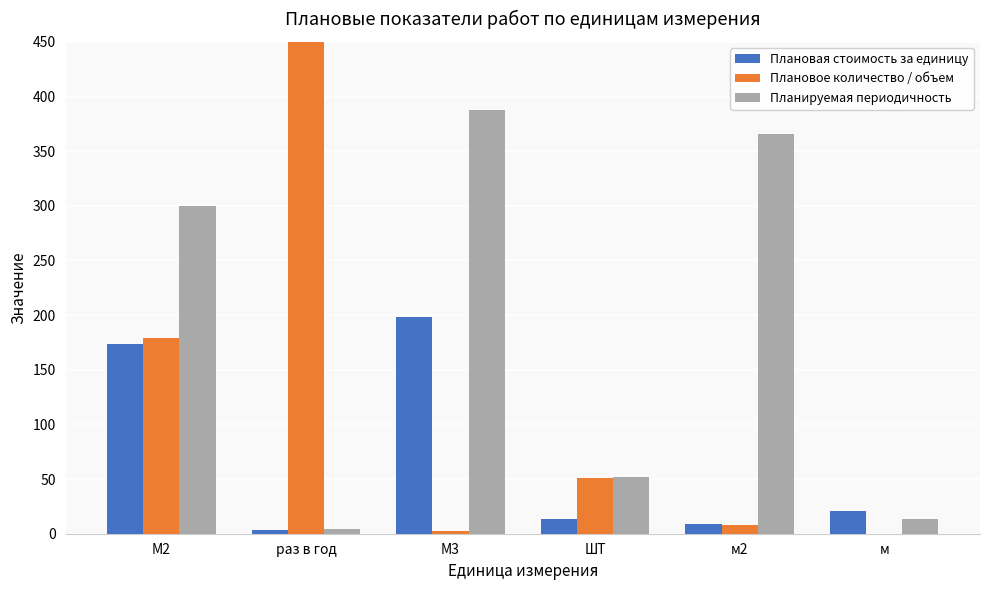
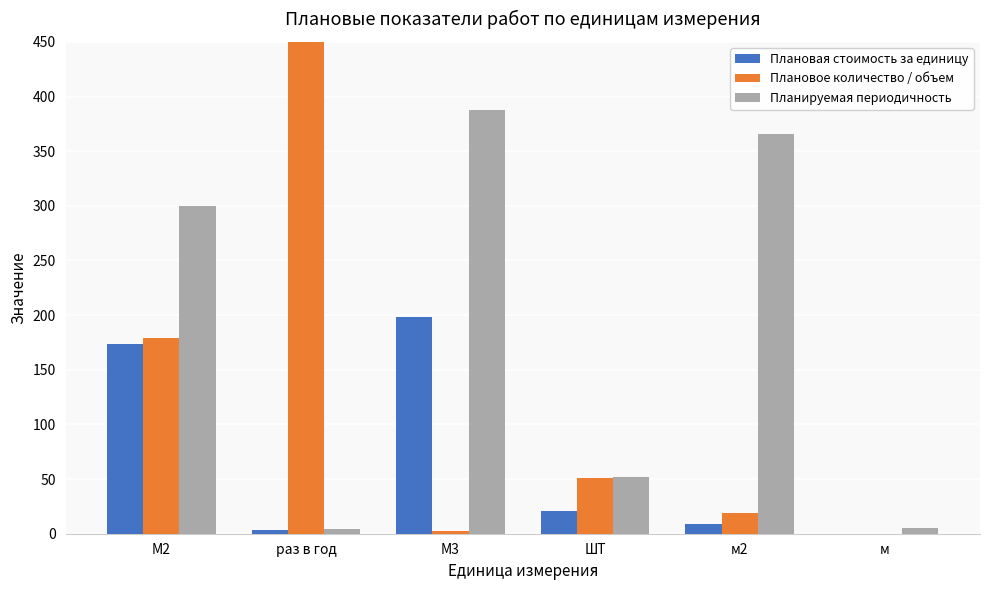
Плановая стоимость за единицу, ШТ: 13 -> 21
Плановое количество / объем, м2: 8 -> 19
Плановая стоимость за единицу, м: 21 -> 0
Планируемая периодичность, м: 13 -> 5
